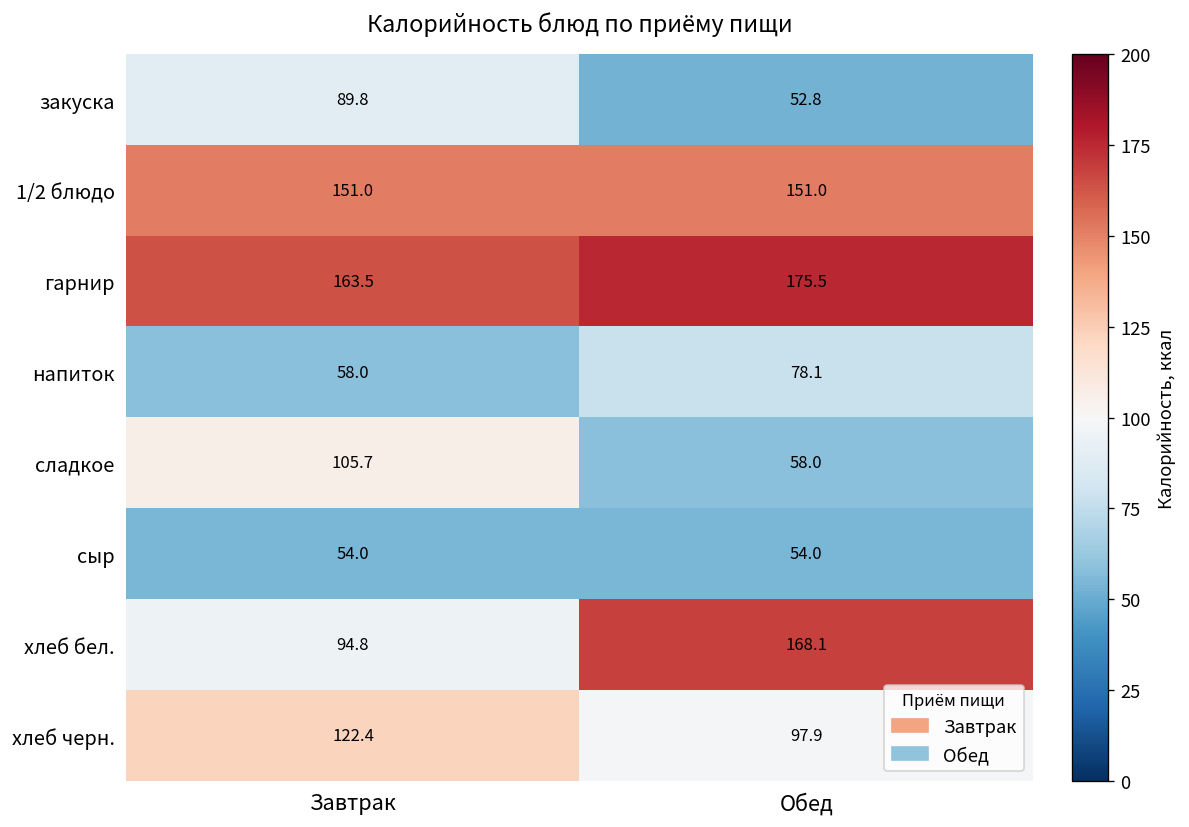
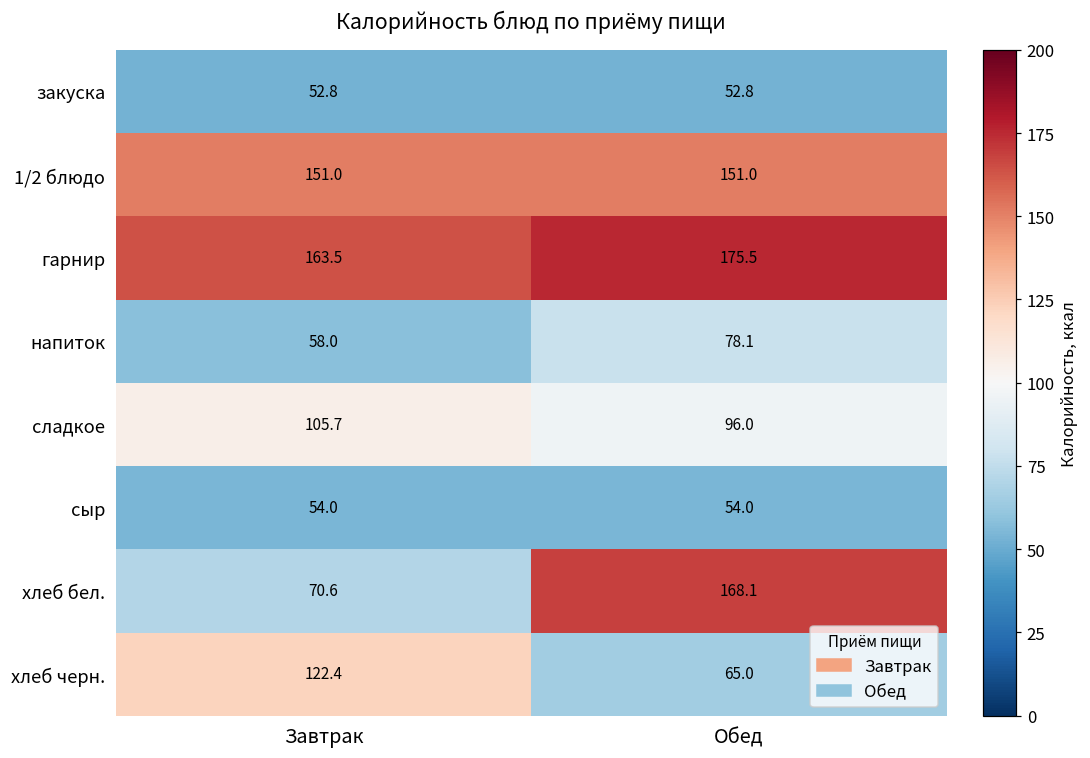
закуска, Завтрак: 89.8 -> 52.8
сладкое, Обед: 58.0 -> 96.0
хлеб бел., Завтрак: 94.8 -> 70.6
хлеб черн., Обед: 97.9 -> 65.0
